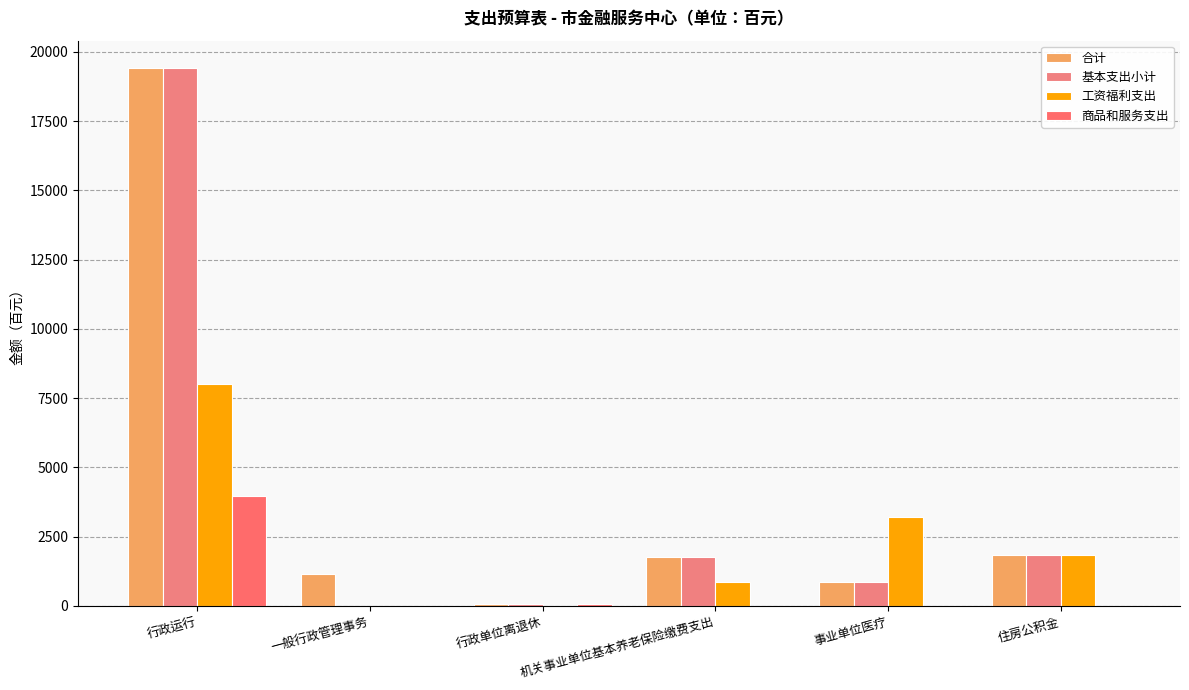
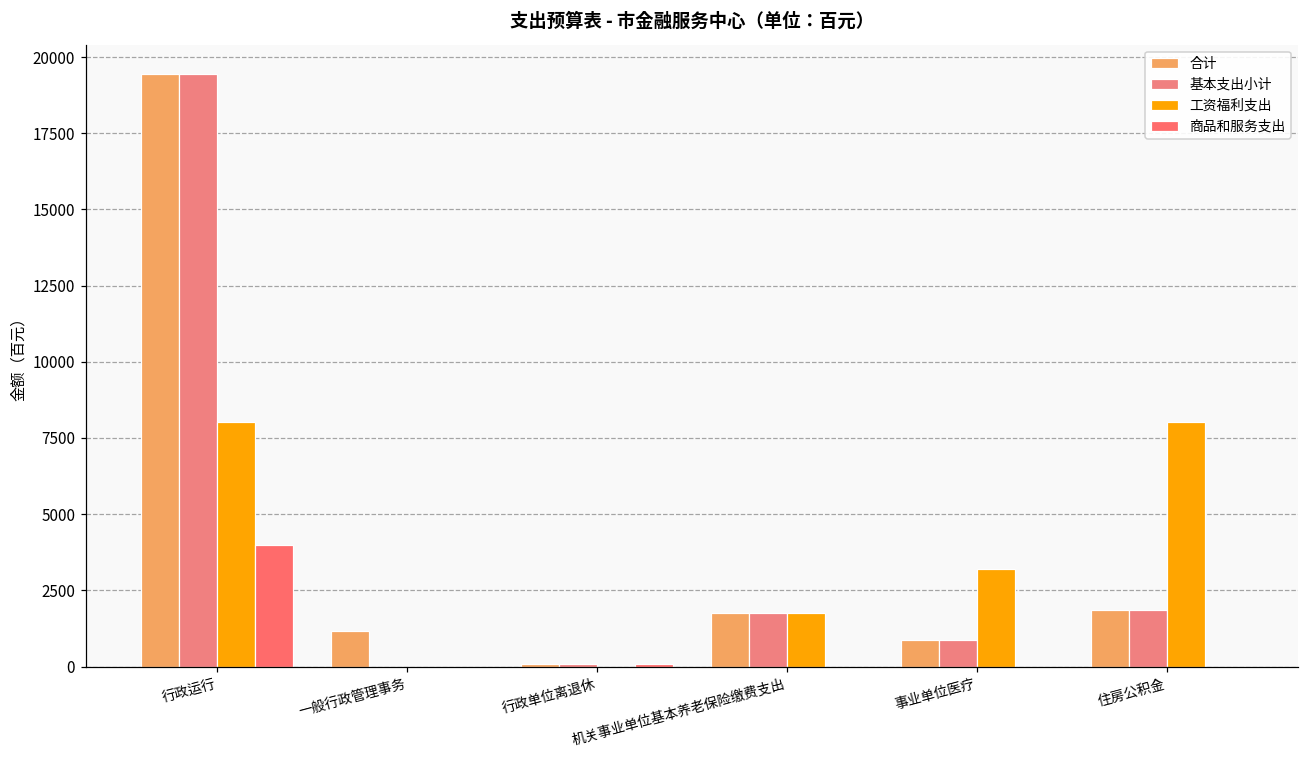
工资福利支出, 机关事业单位基本养老保险缴费支出: 900 -> 1800
工资福利支出, 住房公积金: 1900 -> 8000
